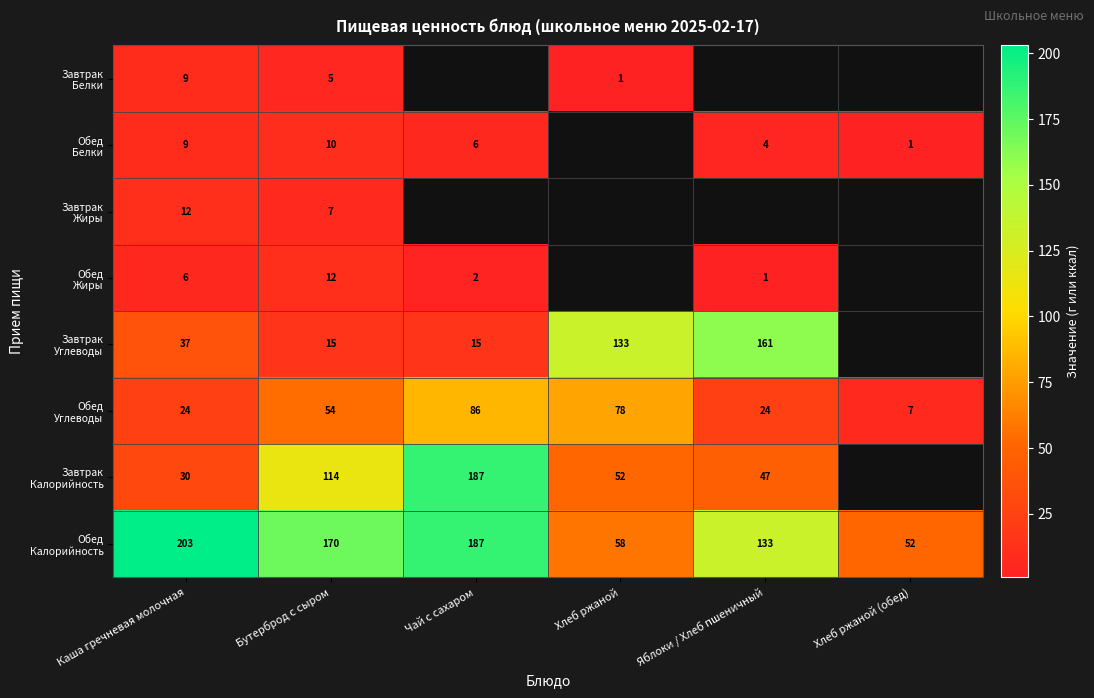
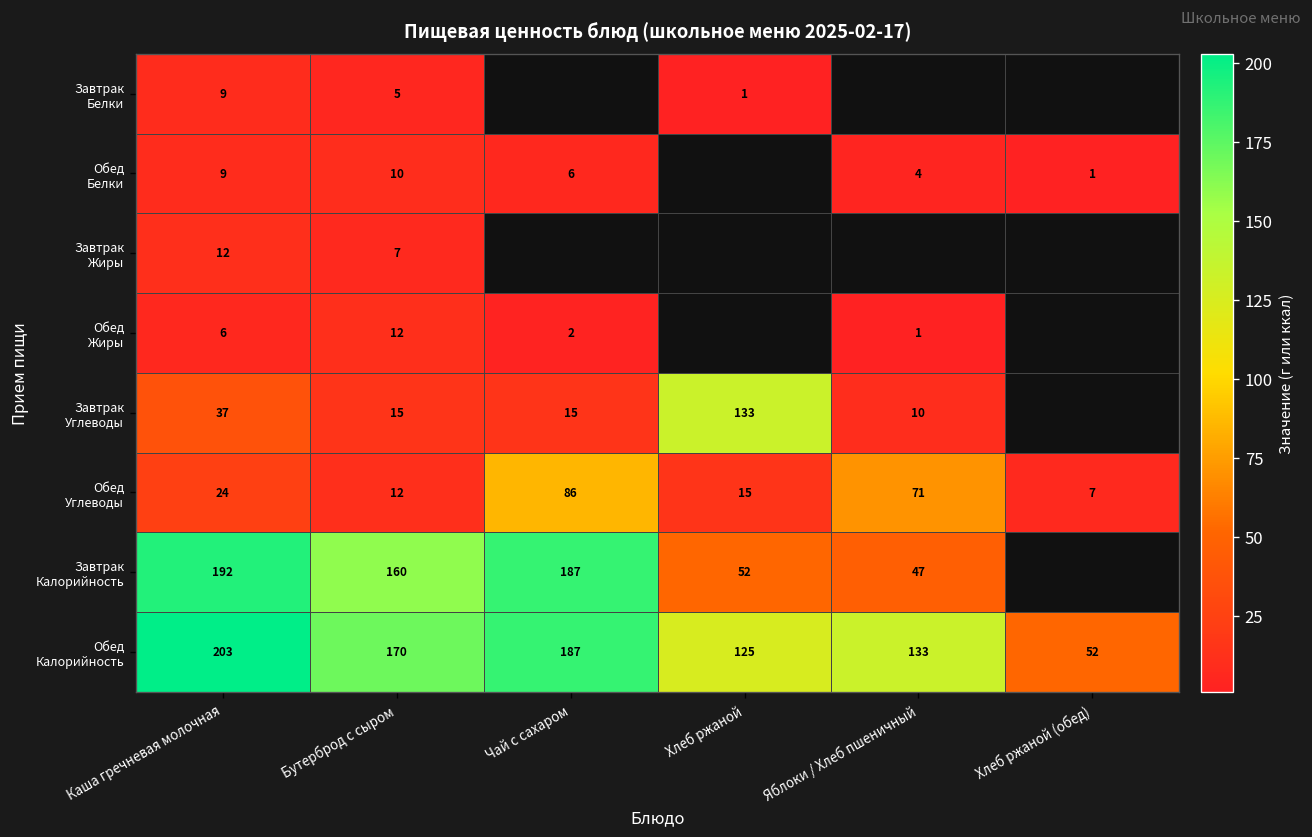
Завтрак Углеводы, Яблоки / Хлеб пшеничный: 161 -> 10
Обед Углеводы, Бутерброд с сыром: 54 -> 12
Обед Углеводы, Хлеб ржаной: 78 -> 15
Обед Углеводы, Яблоки / Хлеб пшеничный: 24 -> 71
Завтрак Калорийность, Каша гречневая молочная: 30 -> 192
Завтрак Калорийность, Бутерброд с сыром: 114 -> 160
Обед Калорийность, Хлеб ржаной: 58 -> 125
